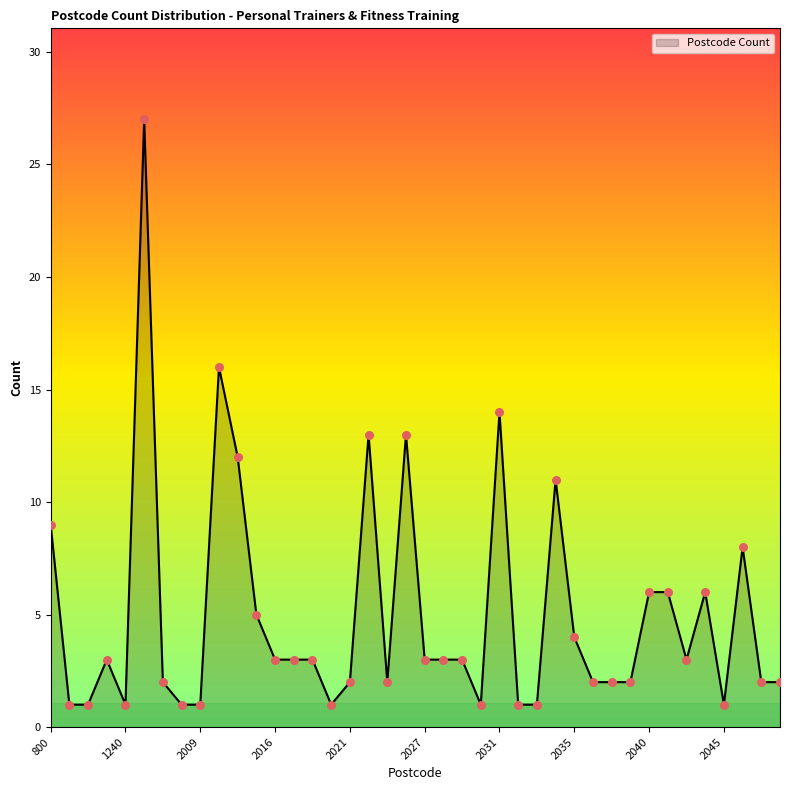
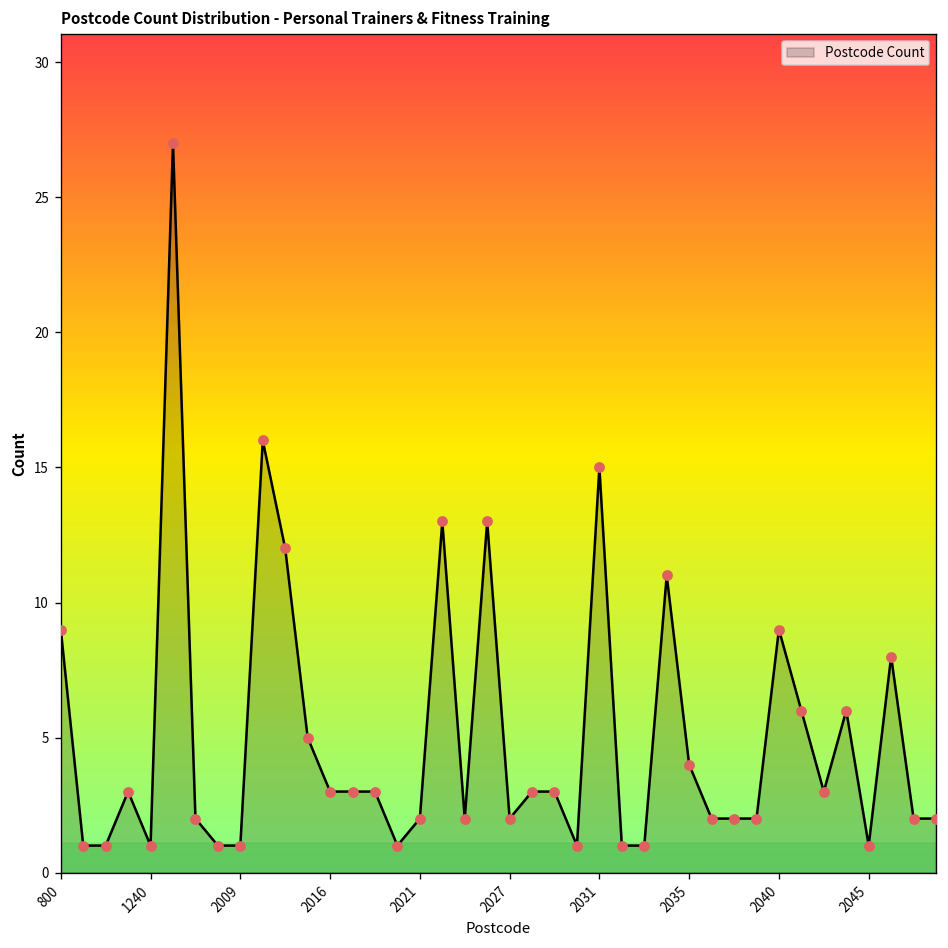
2027: 3 -> 2
2031: 14 -> 15
2040: 6 -> 9
